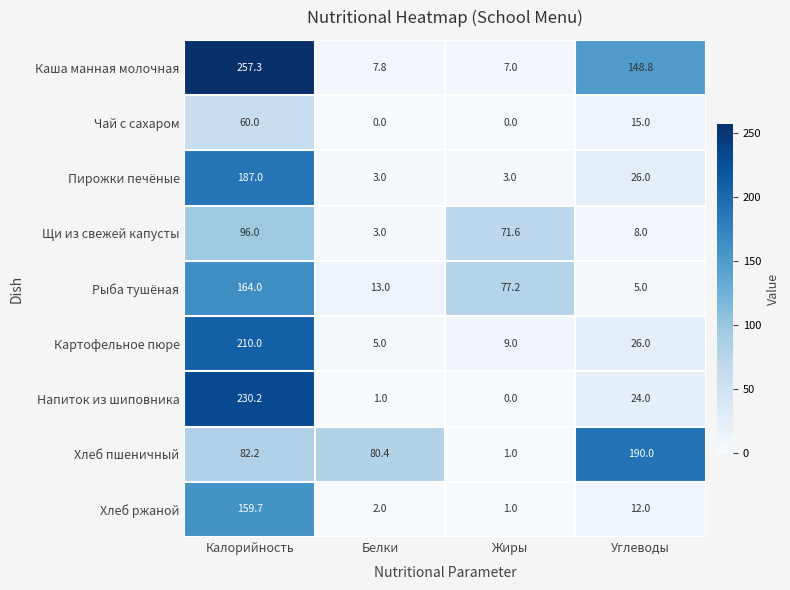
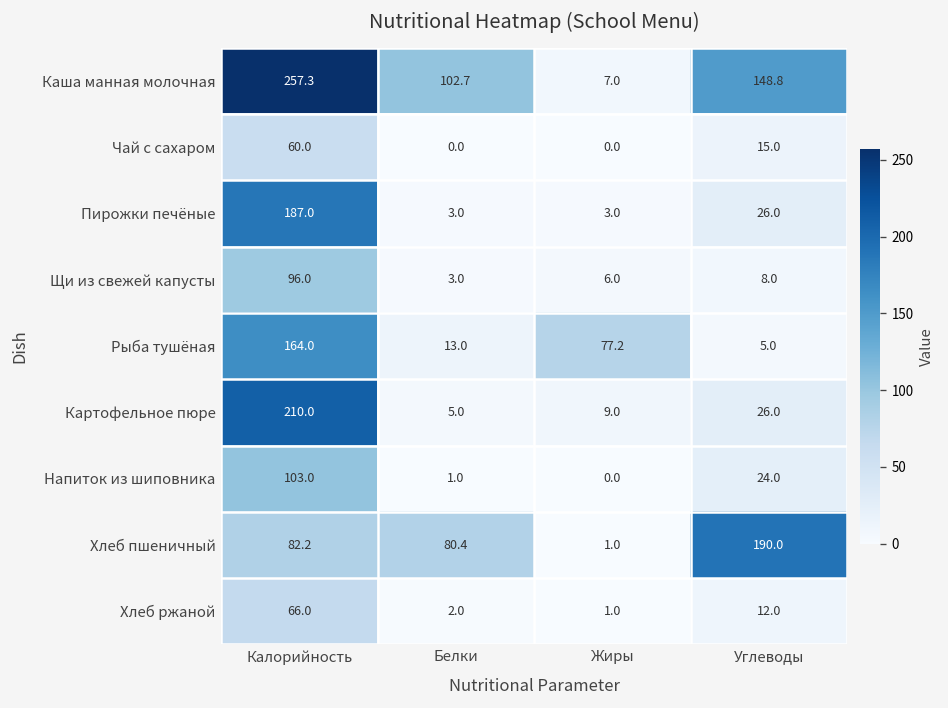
Каша манная молочная, Белки: 7.8 -> 102.7
Щи из свежей капусты, Жиры: 71.6 -> 6.0
Напиток из шиповника, Калорийность: 230.2 -> 103.0
Хлеб ржаной, Калорийность: 159.7 -> 66.0
